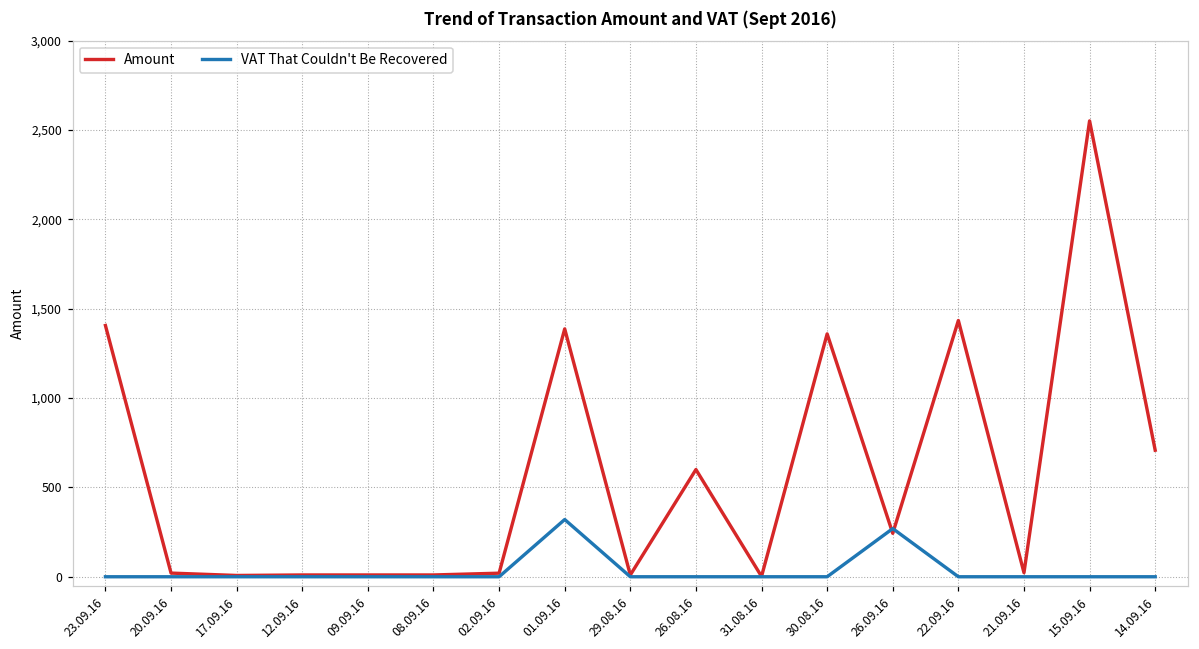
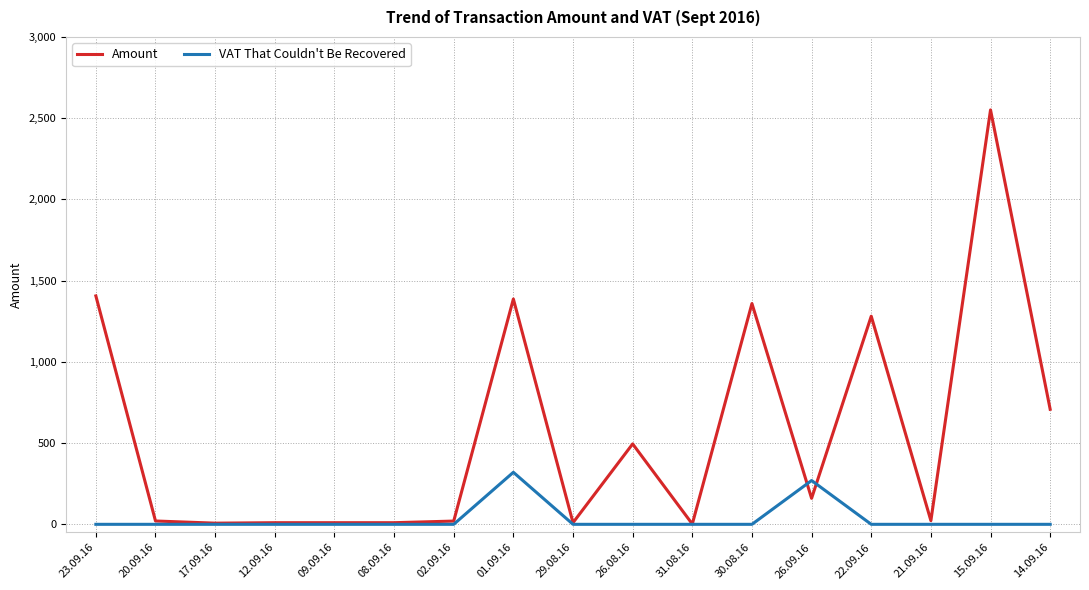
Amount, 26.08.16: 600 -> 500
Amount, 26.09.16: 240 -> 160
Amount, 22.09.16: 1,430 -> 1,280
